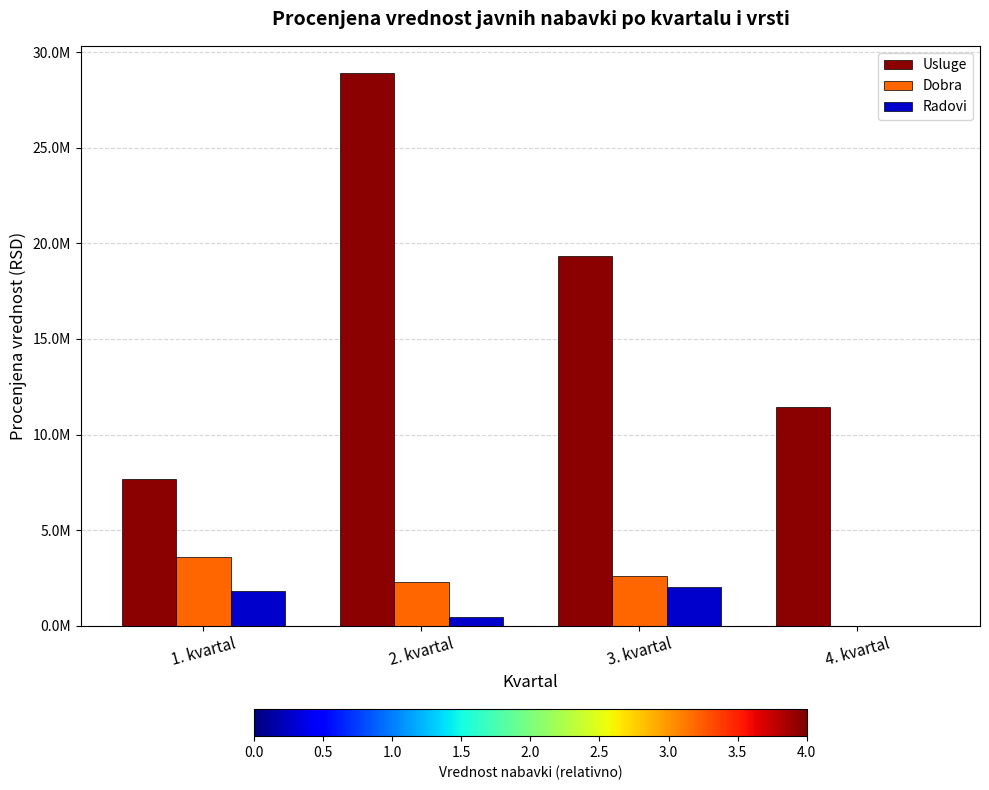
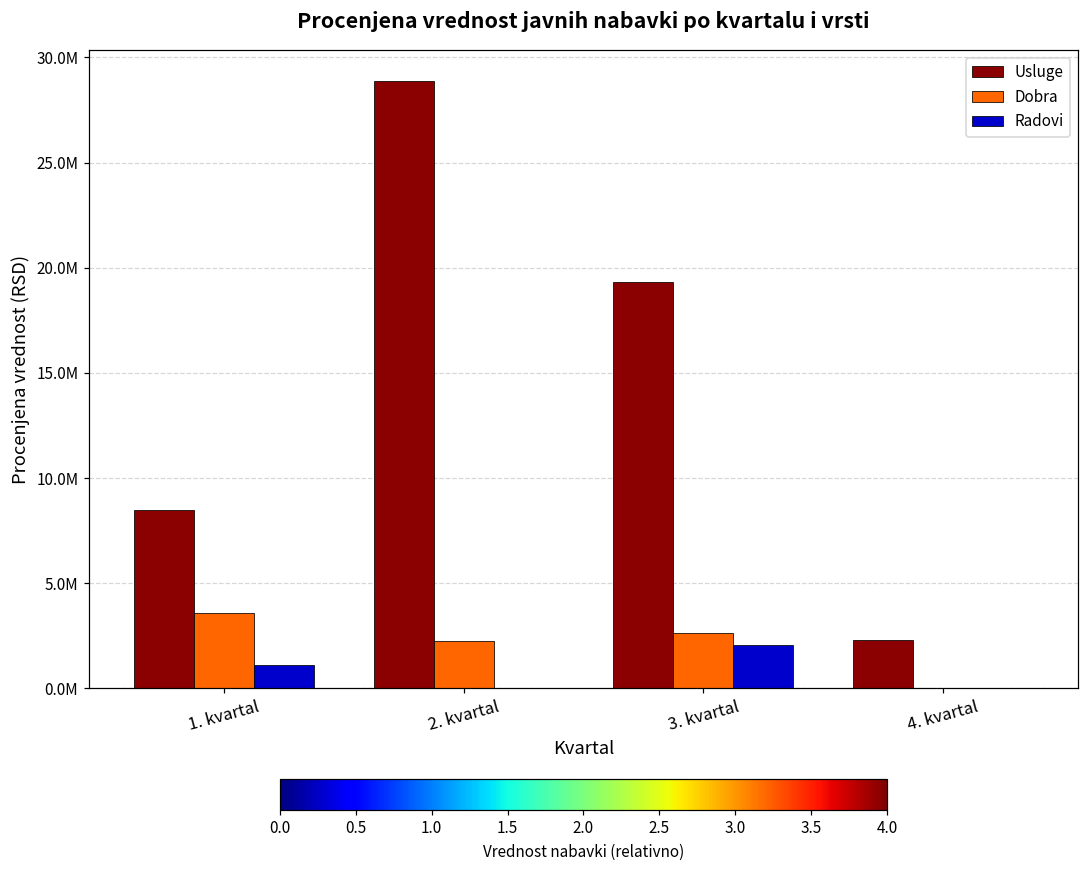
Usluge, 1. kvartal: 7700000 -> 8500000
Radovi, 1. kvartal: 1800000 -> 1100000
Radovi, 2. kvartal: 500000 -> 0
Usluge, 4. kvartal: 11400000 -> 2300000
